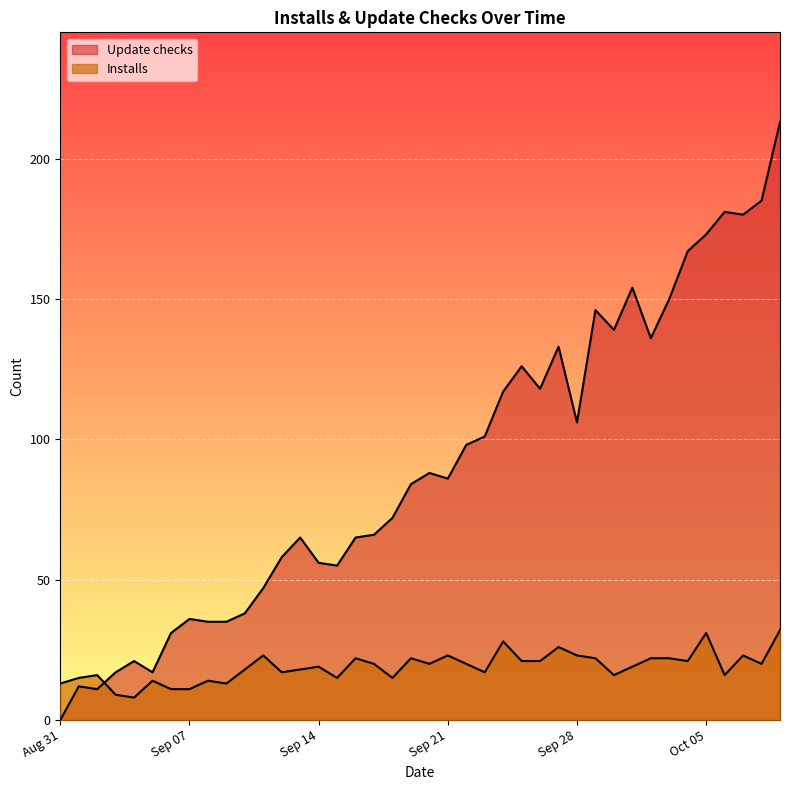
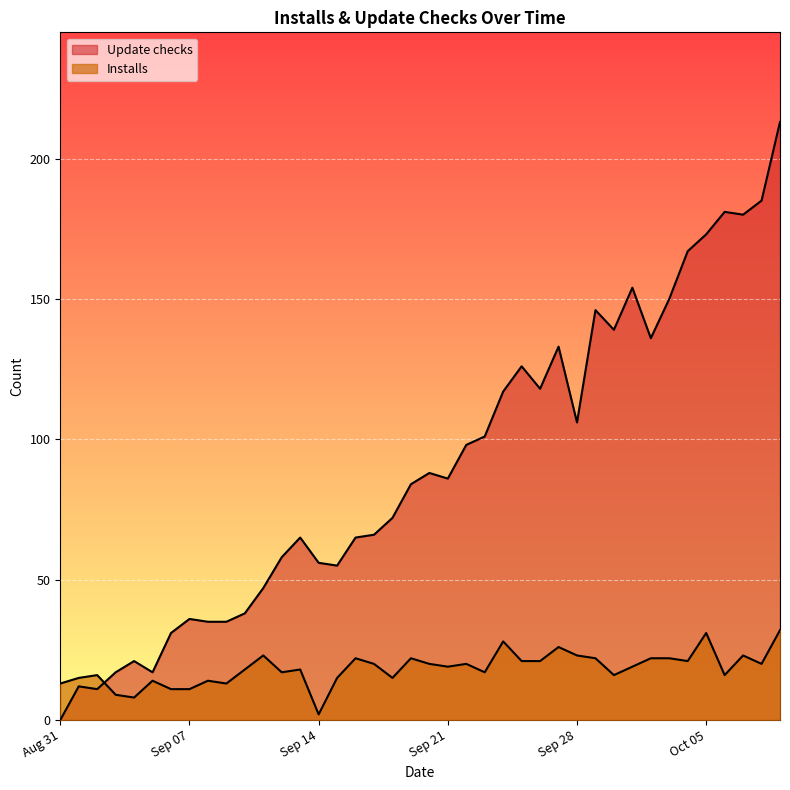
Installs, Sep 14: 19 -> 2
Installs, Sep 21: 23 -> 19
